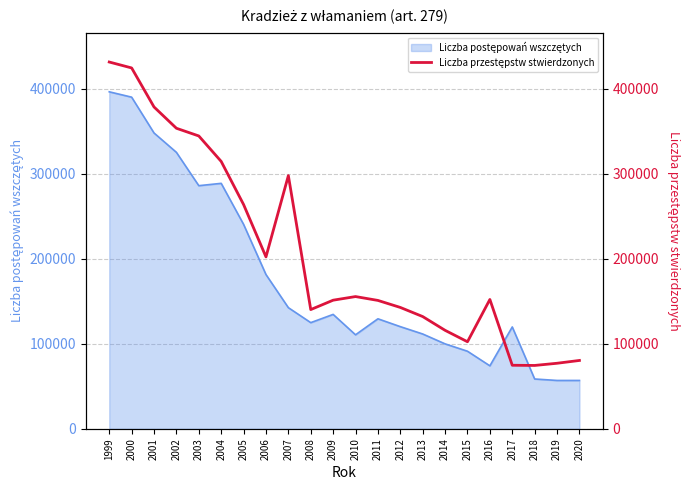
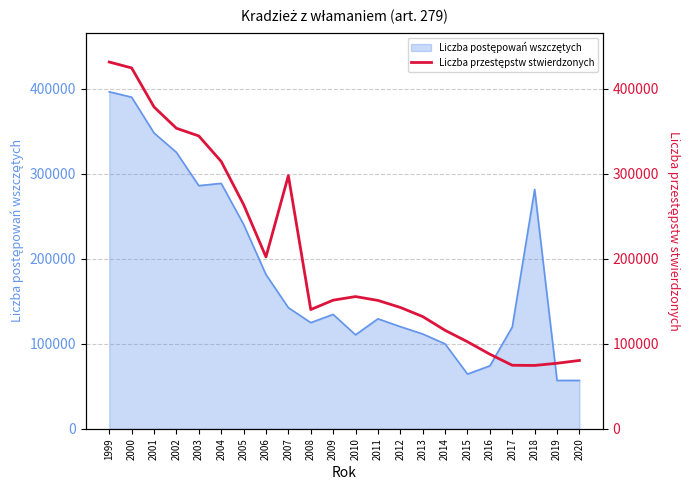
Liczba postępowań wszczętych, 2015: 90000 -> 60000
Liczba postępowań wszczętych, 2018: 60000 -> 280000
Liczba przestępstw stwierdzonych, 2016: 150000 -> 90000
